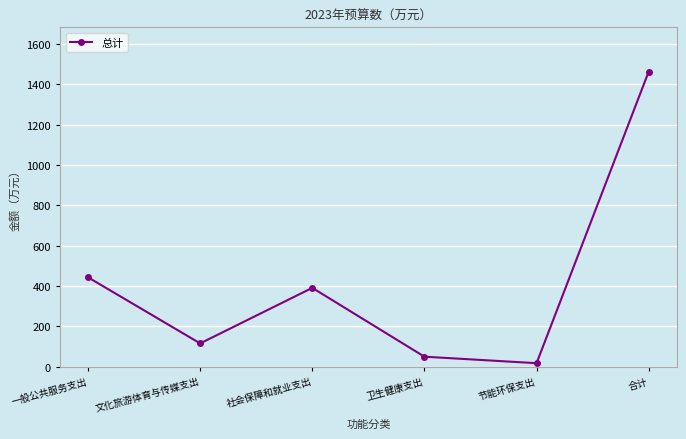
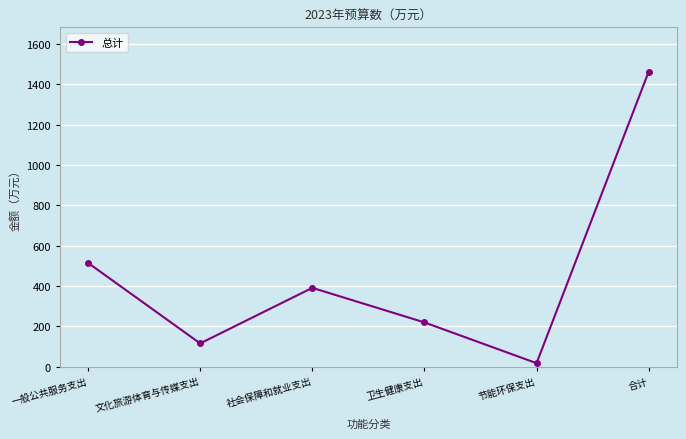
一般公共服务支出: 440 -> 510
卫生健康支出: 50 -> 220
